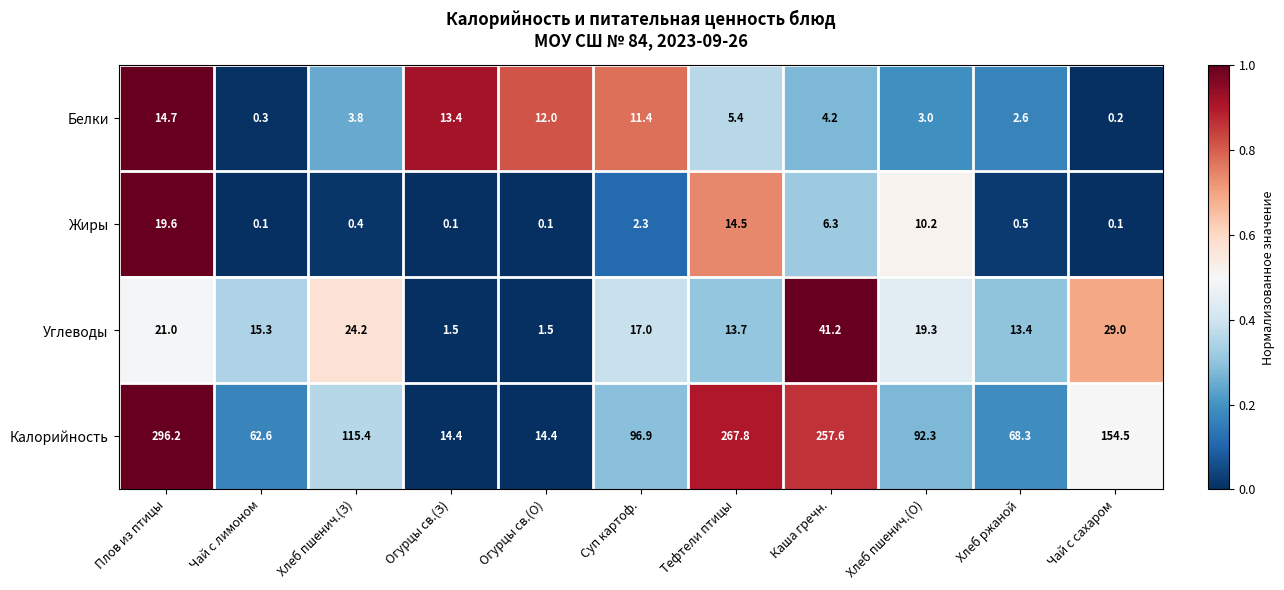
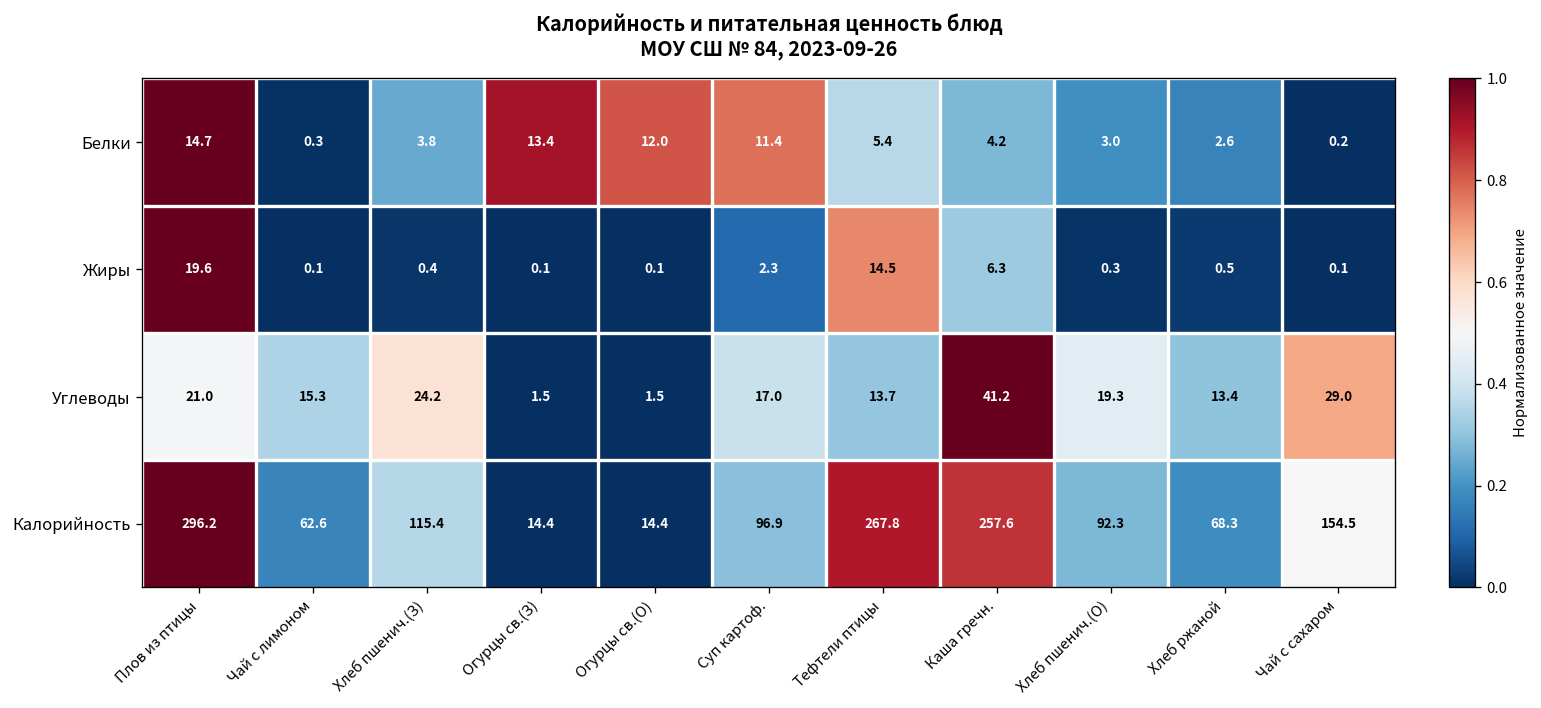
Жиры, Хлеб пшенич.(О): 10.2 -> 0.3
